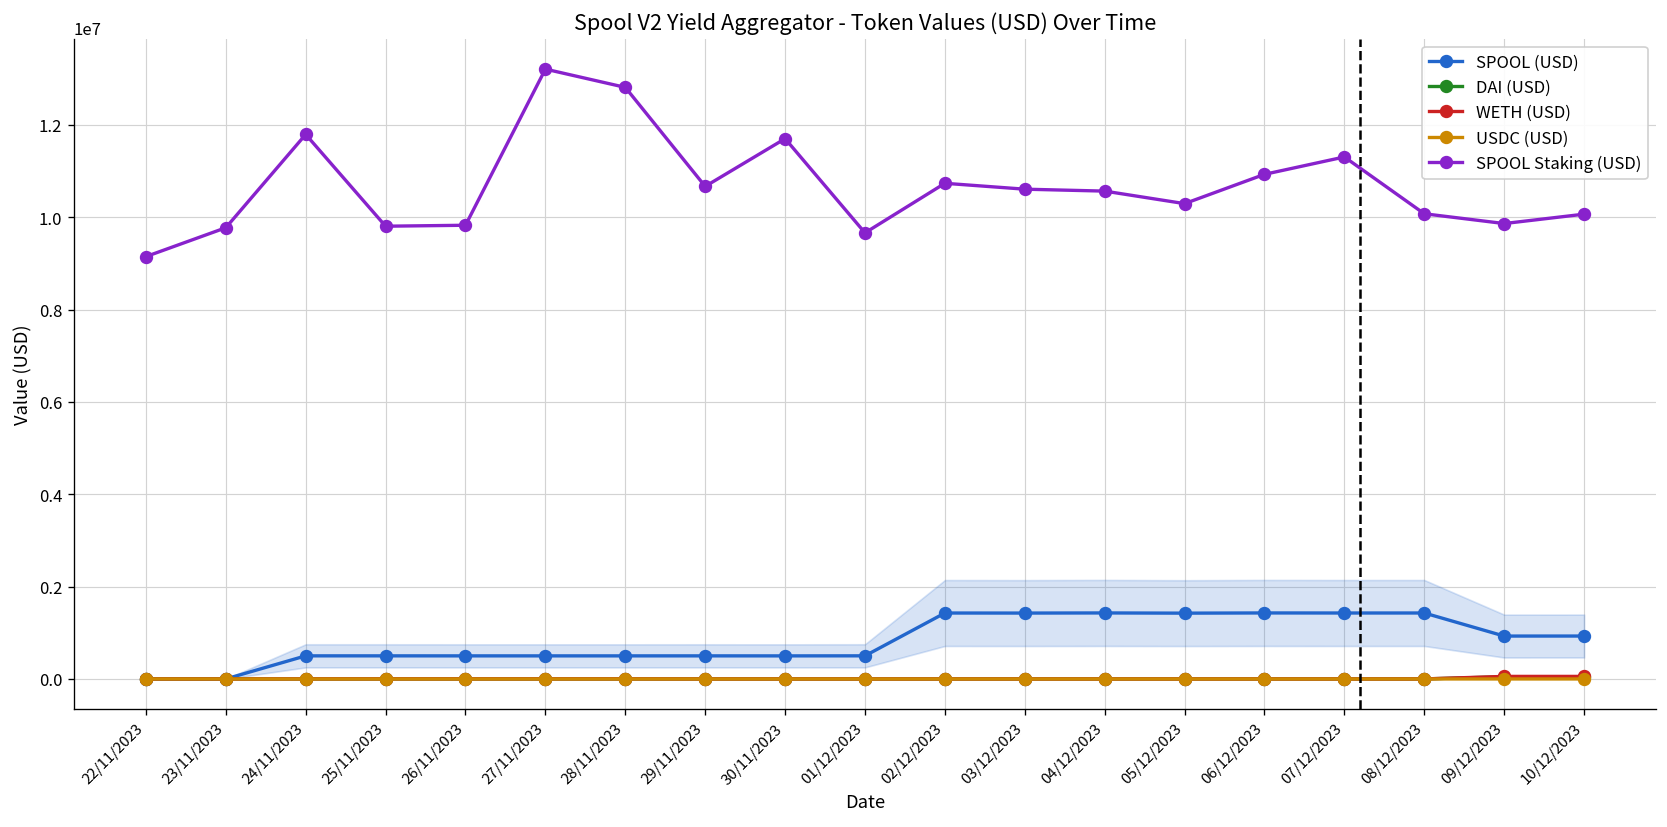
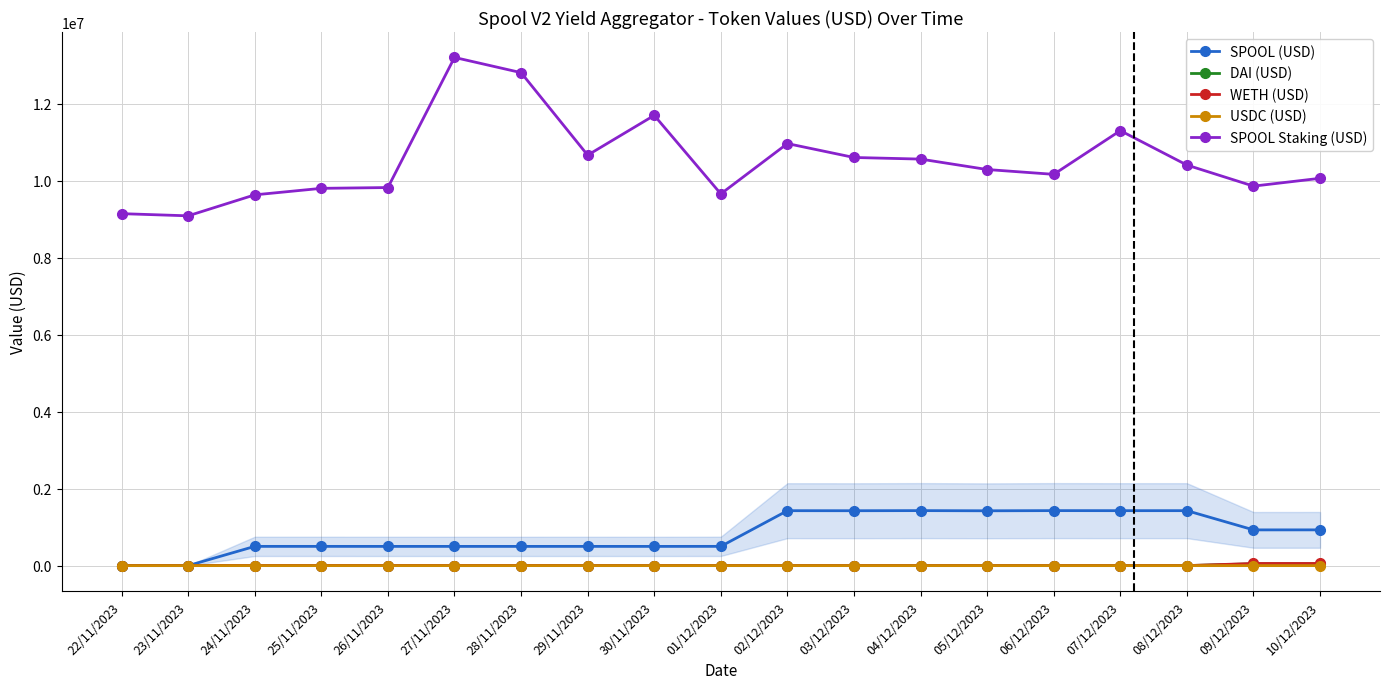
SPOOL Staking (USD), 23/11/2023: 9800000 -> 9100000
SPOOL Staking (USD), 24/11/2023: 11800000 -> 9600000
SPOOL Staking (USD), 02/12/2023: 10700000 -> 11000000
SPOOL Staking (USD), 06/12/2023: 10900000 -> 10200000
SPOOL Staking (USD), 08/12/2023: 10100000 -> 10400000
